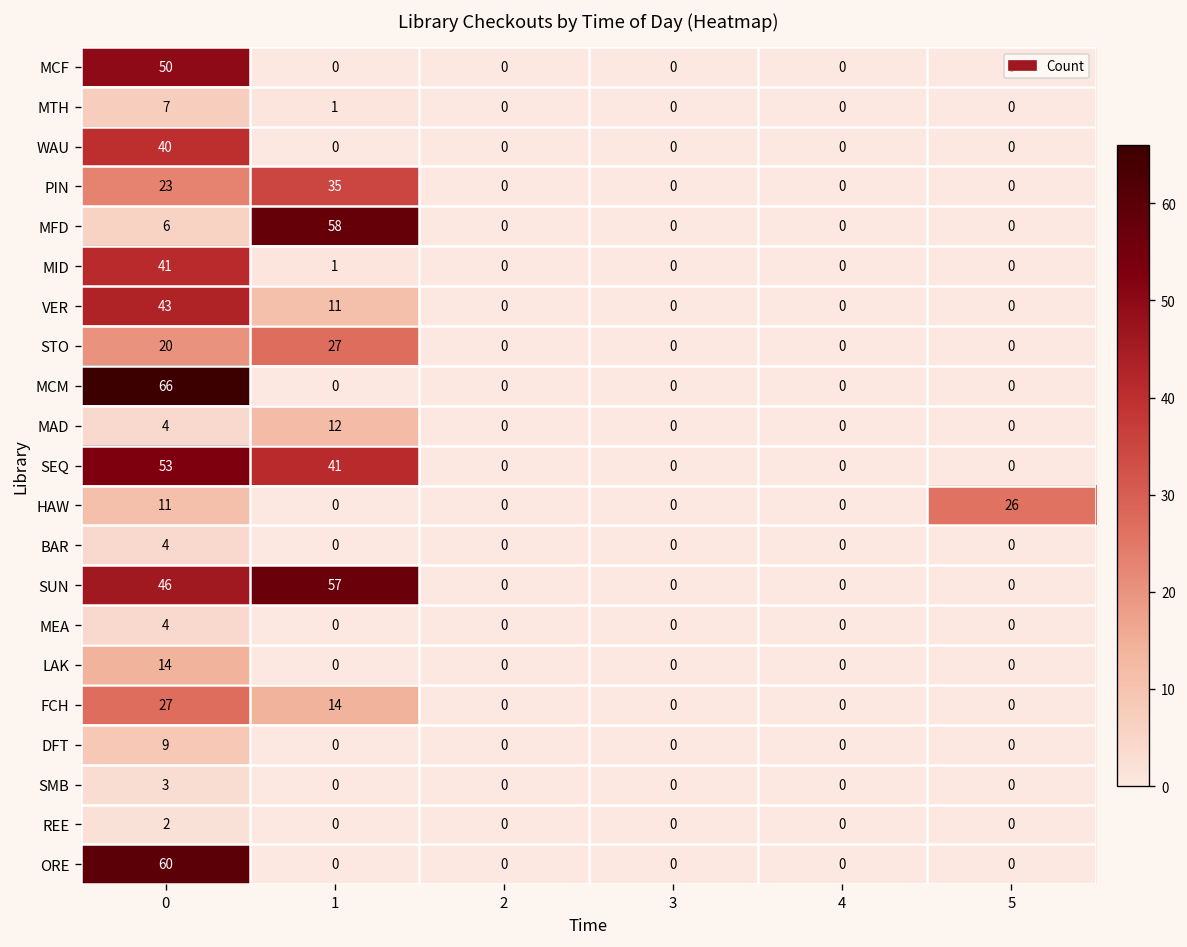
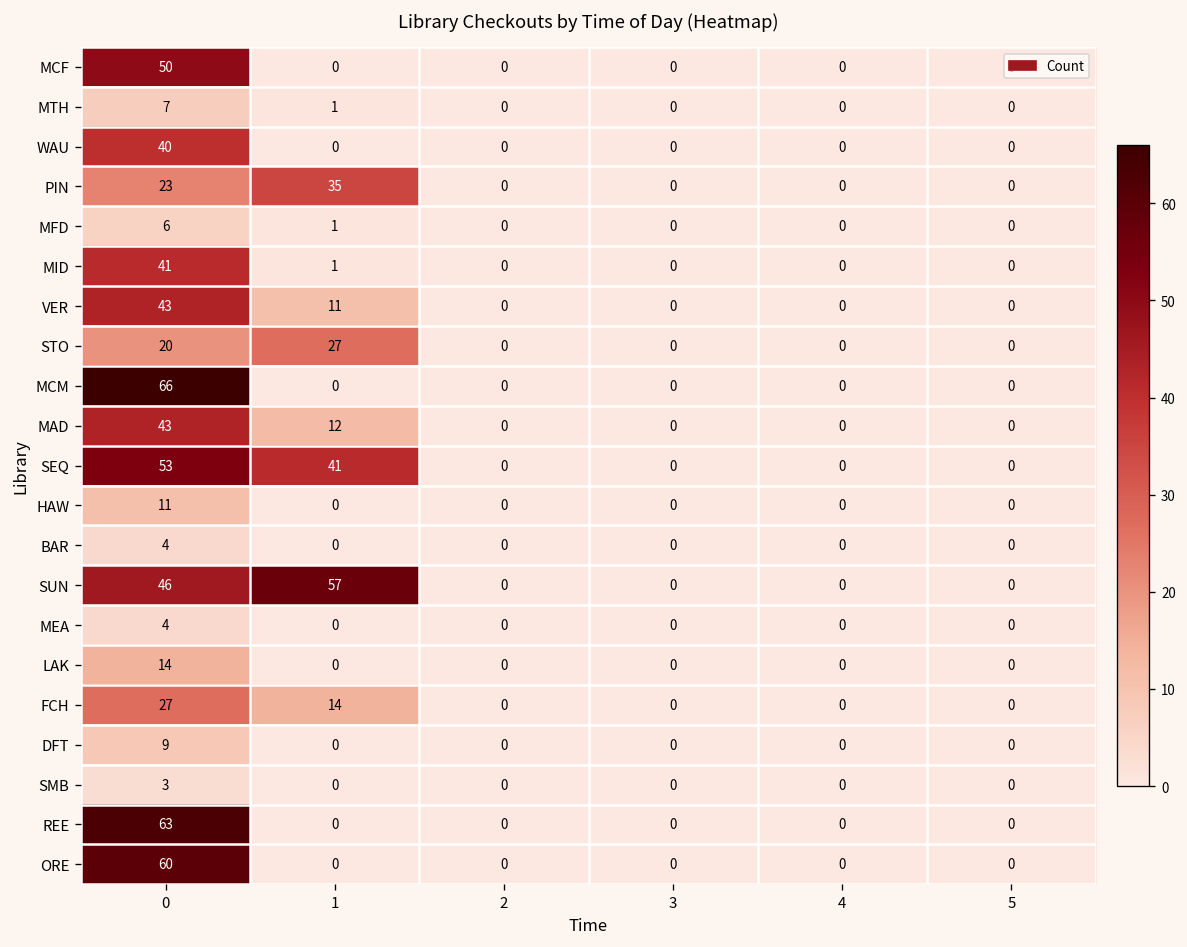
MFD, 1: 58 -> 1
MAD, 0: 4 -> 43
HAW, 5: 26 -> 0
REE, 0: 2 -> 63
